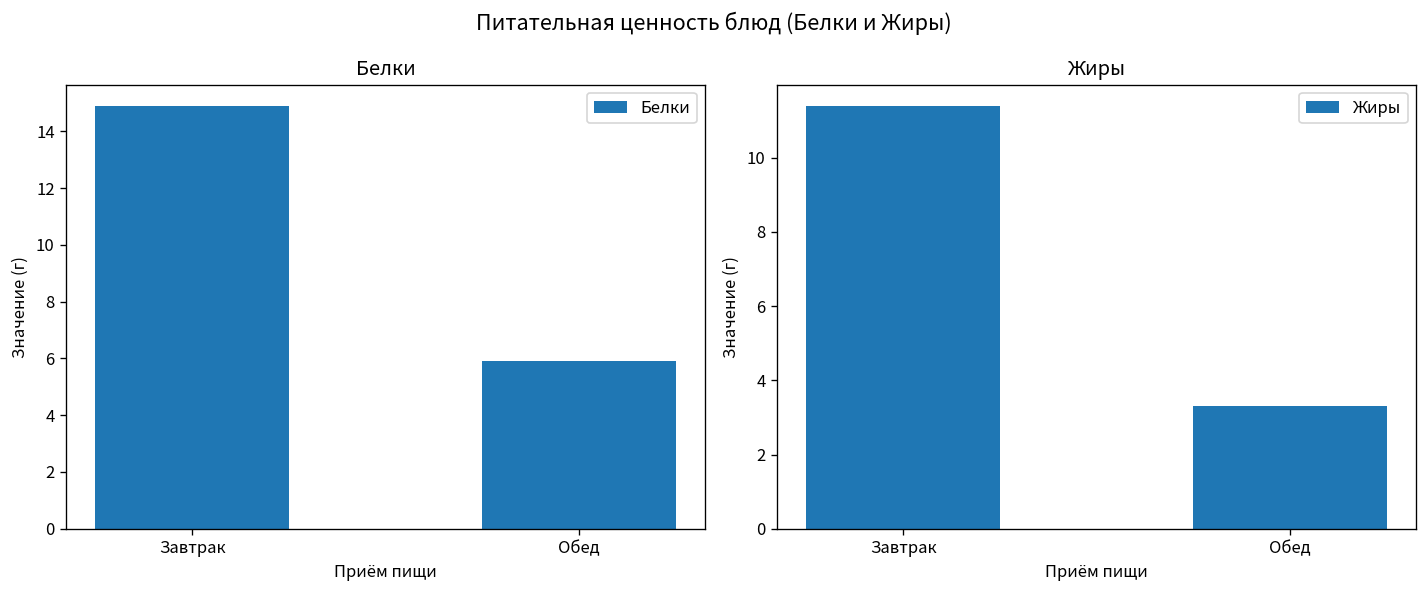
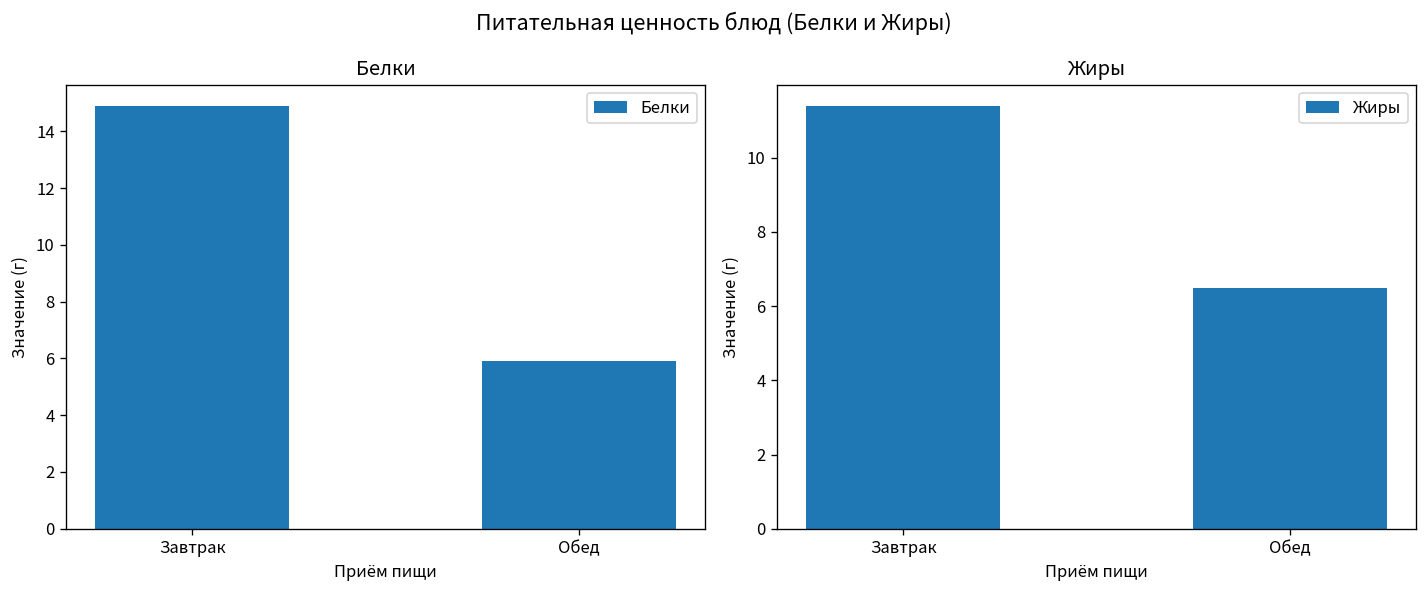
Жиры, Обед: 3.3 -> 6.5
